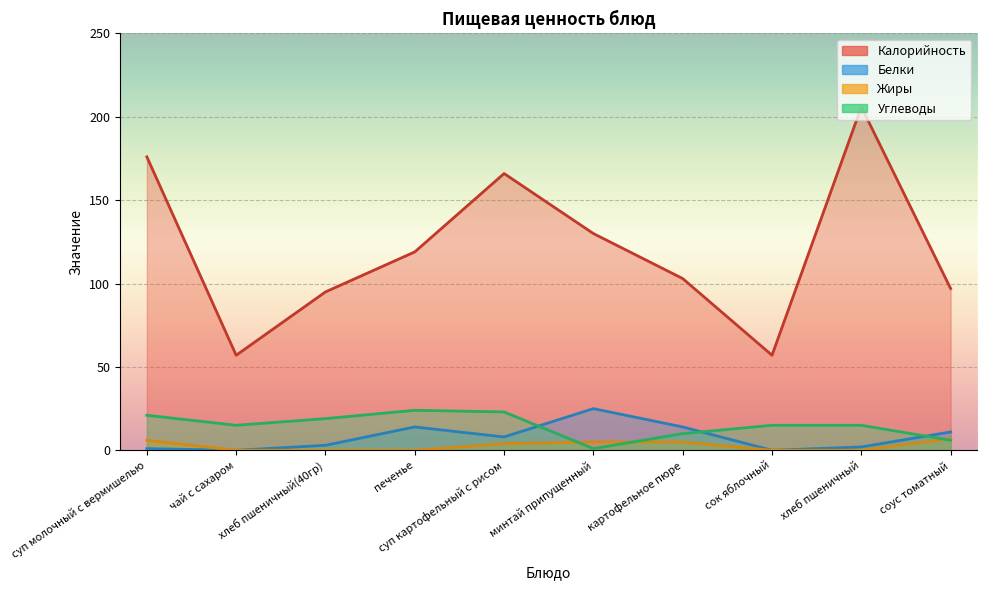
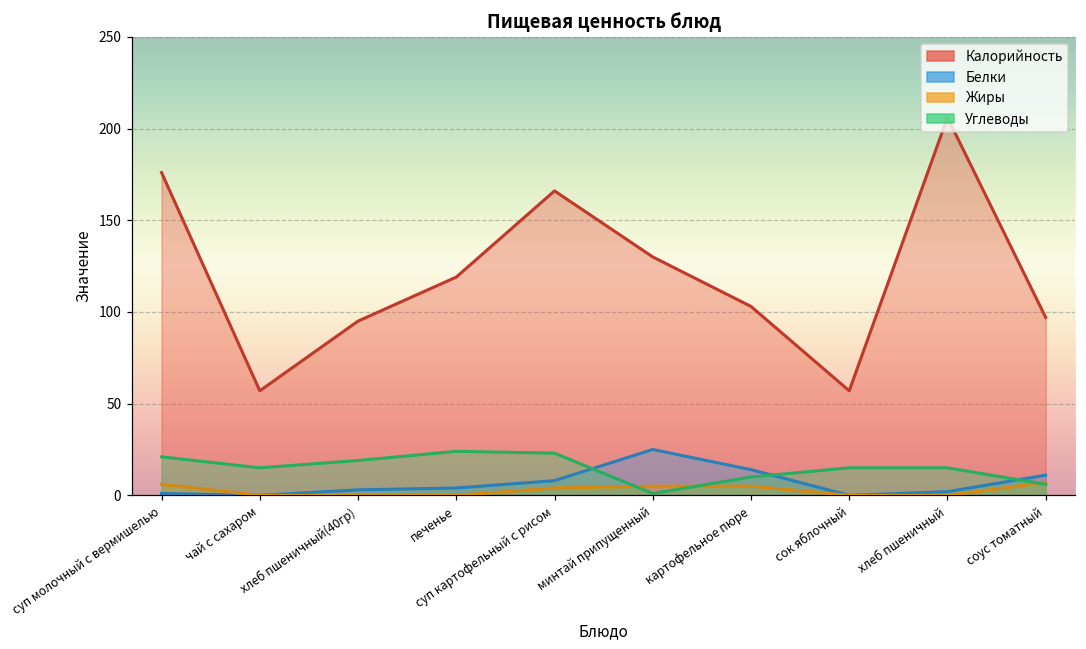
Белки, печенье: 14 -> 4
